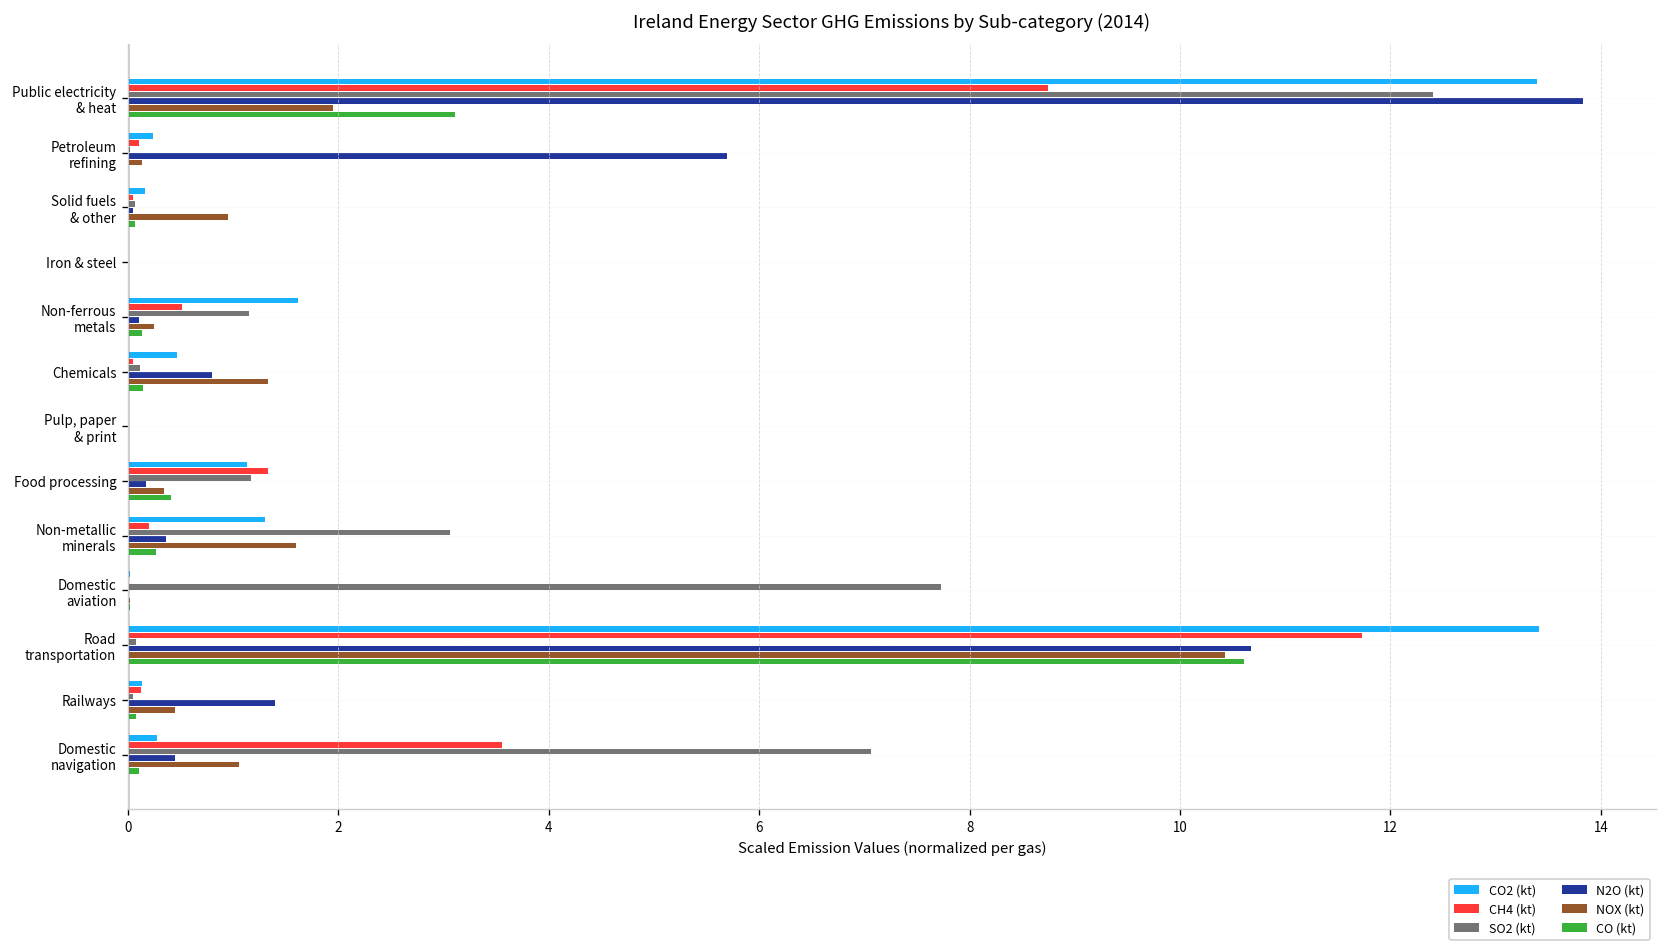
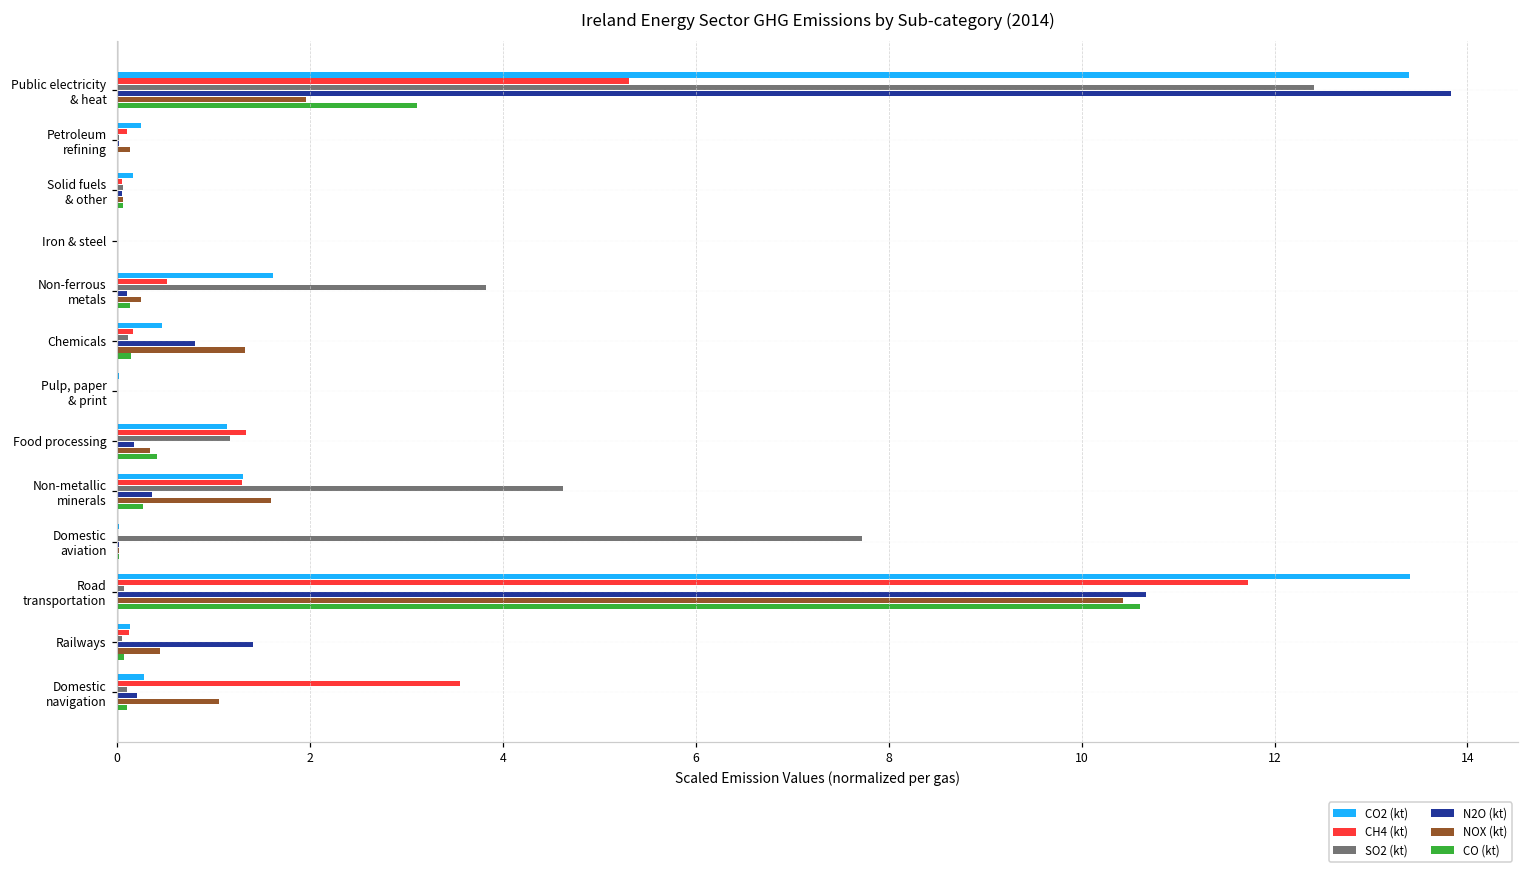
CH4 (kt), Public electricity & heat: 8.7 -> 5.3
N2O (kt), Petroleum refining: 5.7 -> 0.0
NOX (kt), Solid fuels & other: 0.9 -> 0.1
SO2 (kt), Non-ferrous metals: 1.2 -> 3.8
CH4 (kt), Chemicals: 0.1 -> 0.2
CH4 (kt), Non-metallic minerals: 0.2 -> 1.3
SO2 (kt), Non-metallic minerals: 3.1 -> 4.6
SO2 (kt), Domestic navigation: 7.1 -> 0.1
N2O (kt), Domestic navigation: 0.4 -> 0.2
